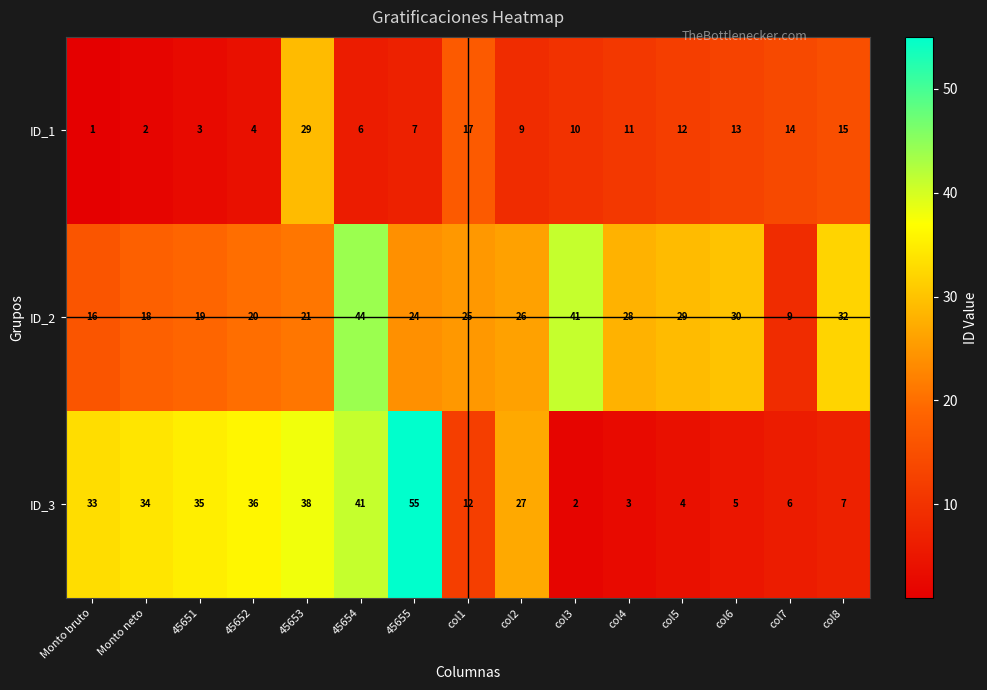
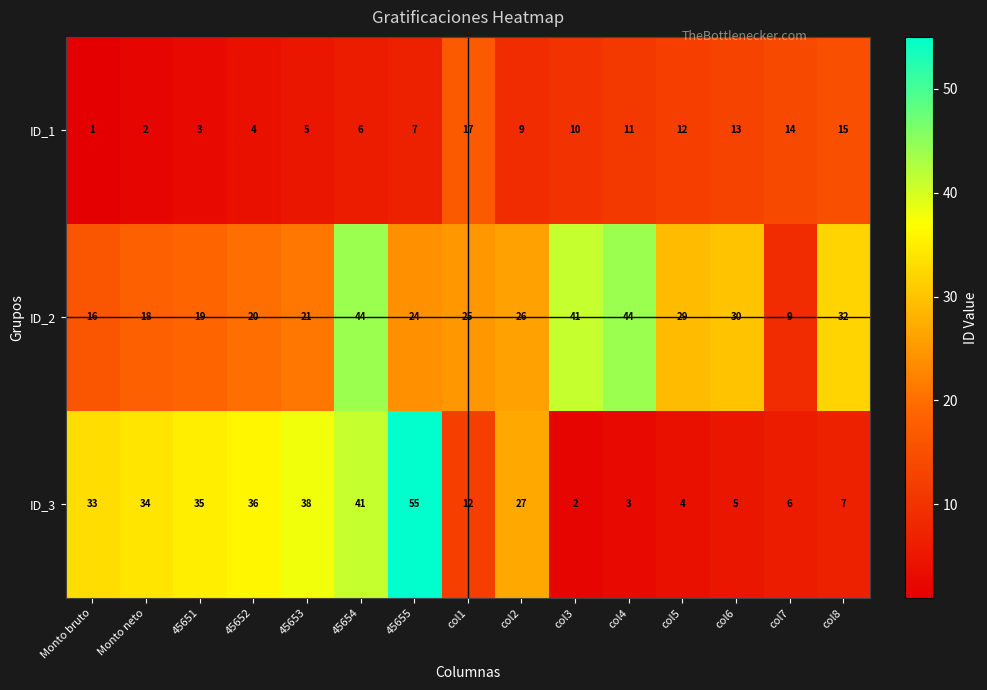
ID_1, 45653: 29 -> 5
ID_2, col4: 28 -> 44
